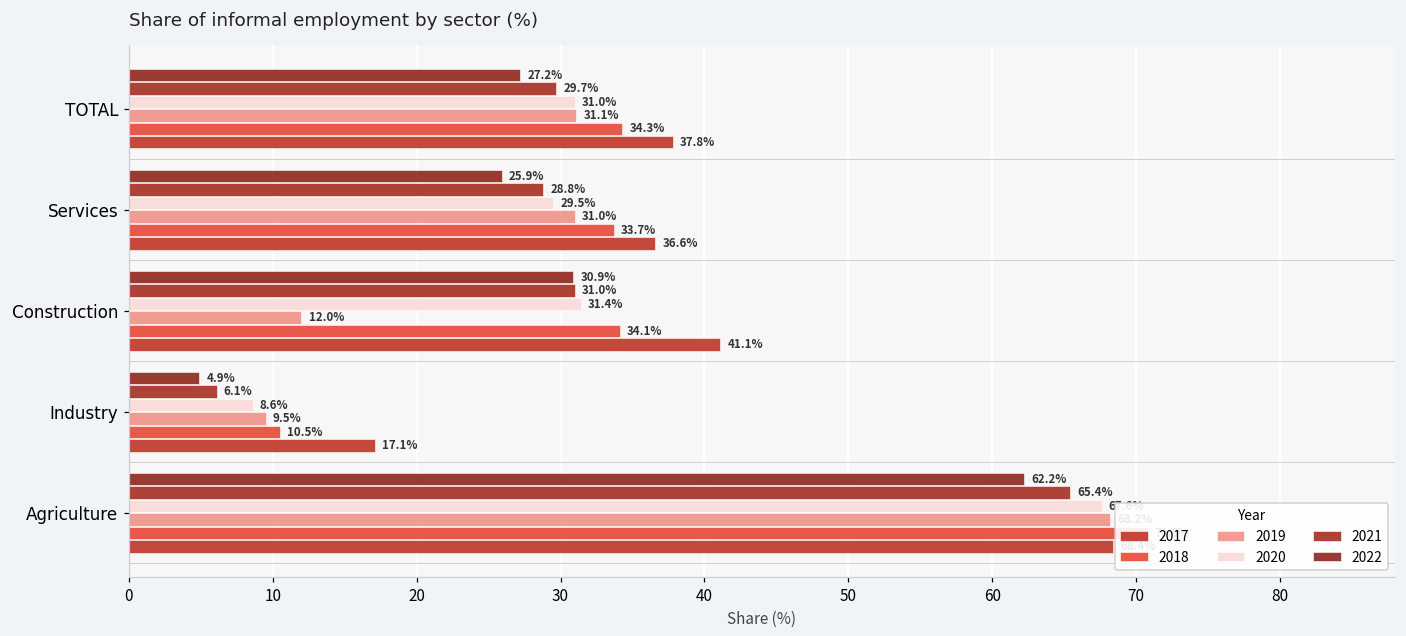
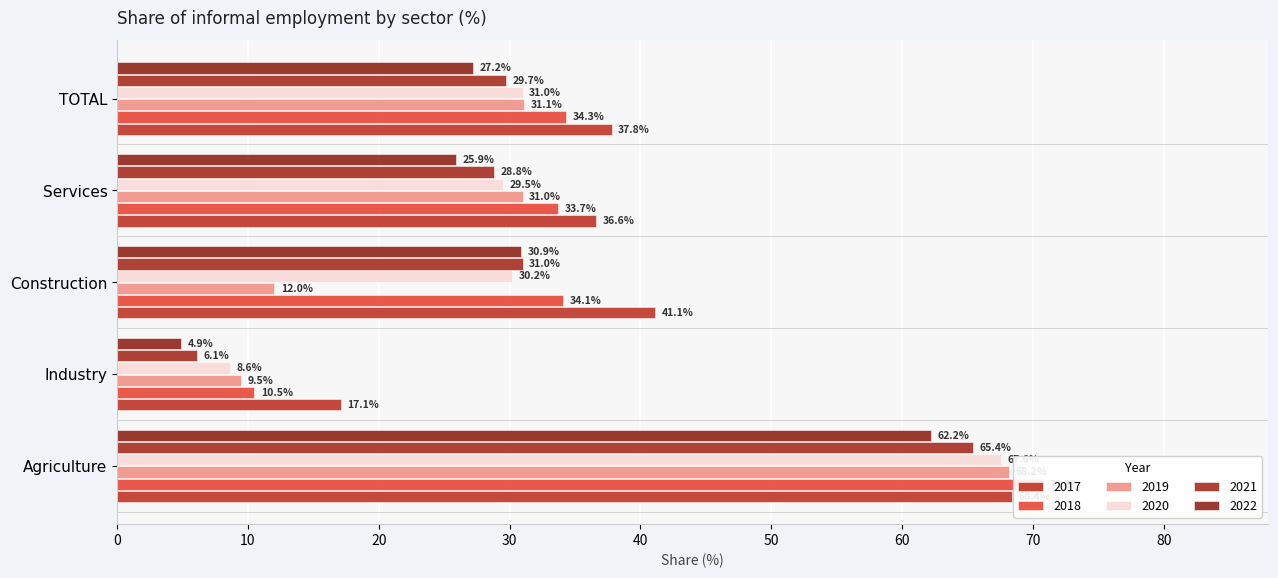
2020, Construction: 31.4% -> 30.2%
